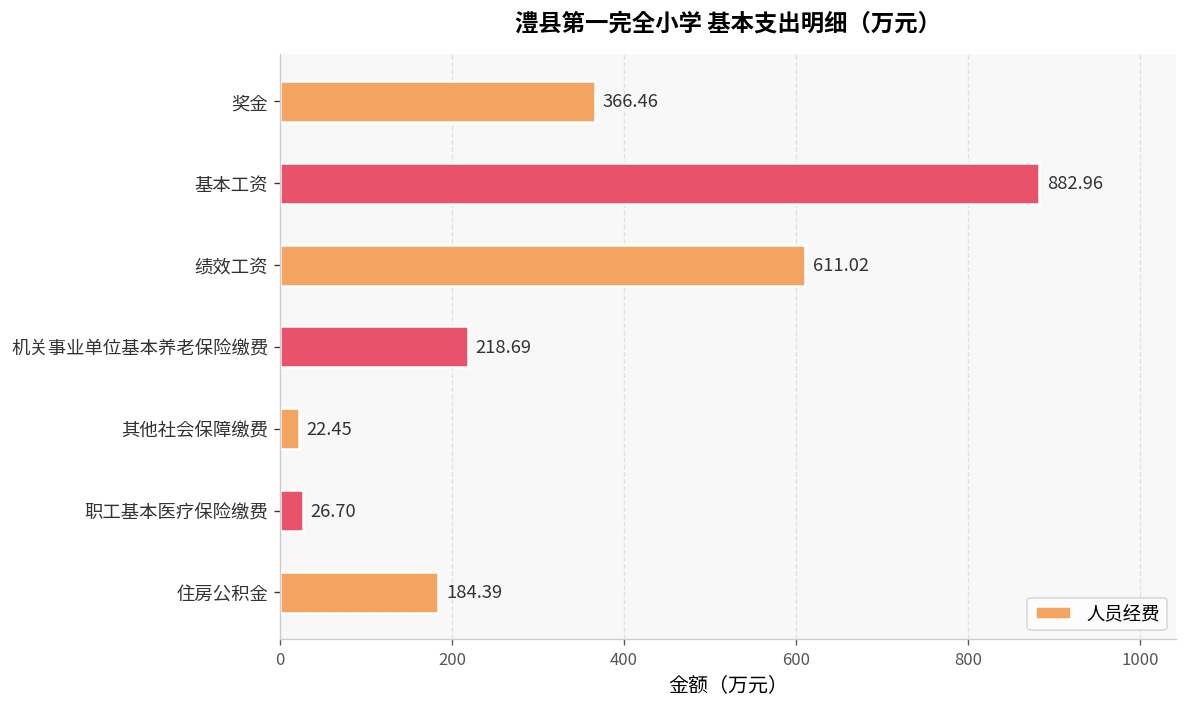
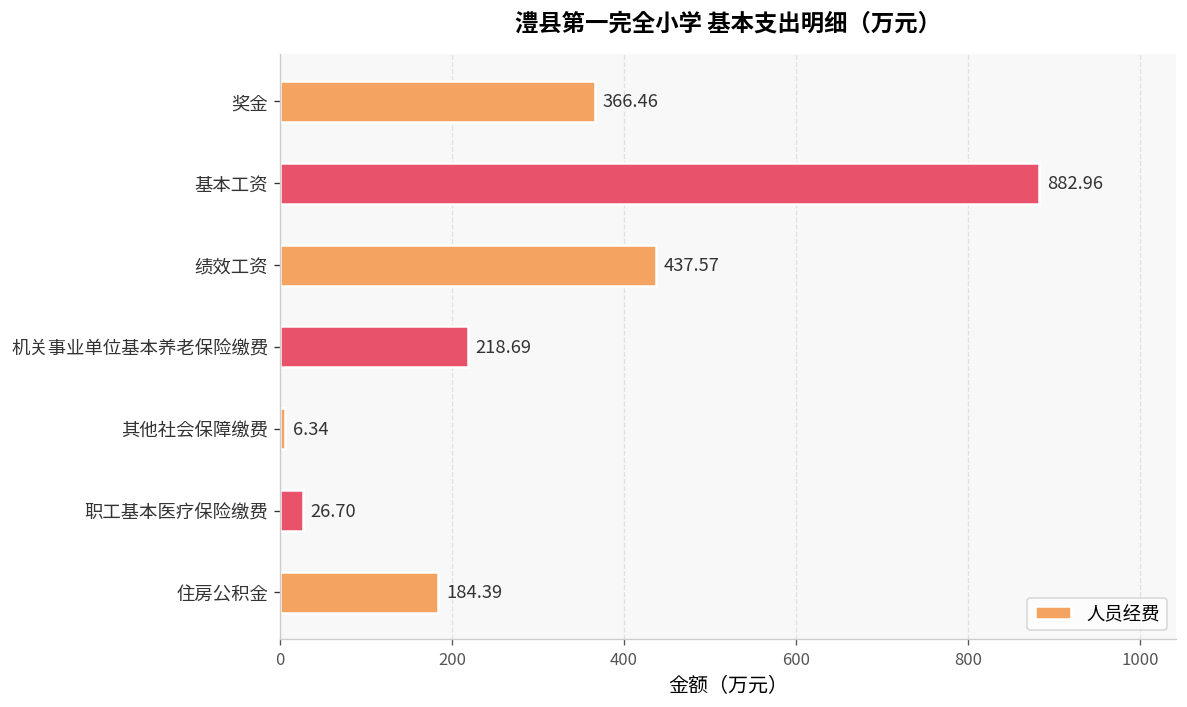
绩效工资: 611.02 -> 437.57
其他社会保障缴费: 22.45 -> 6.34
